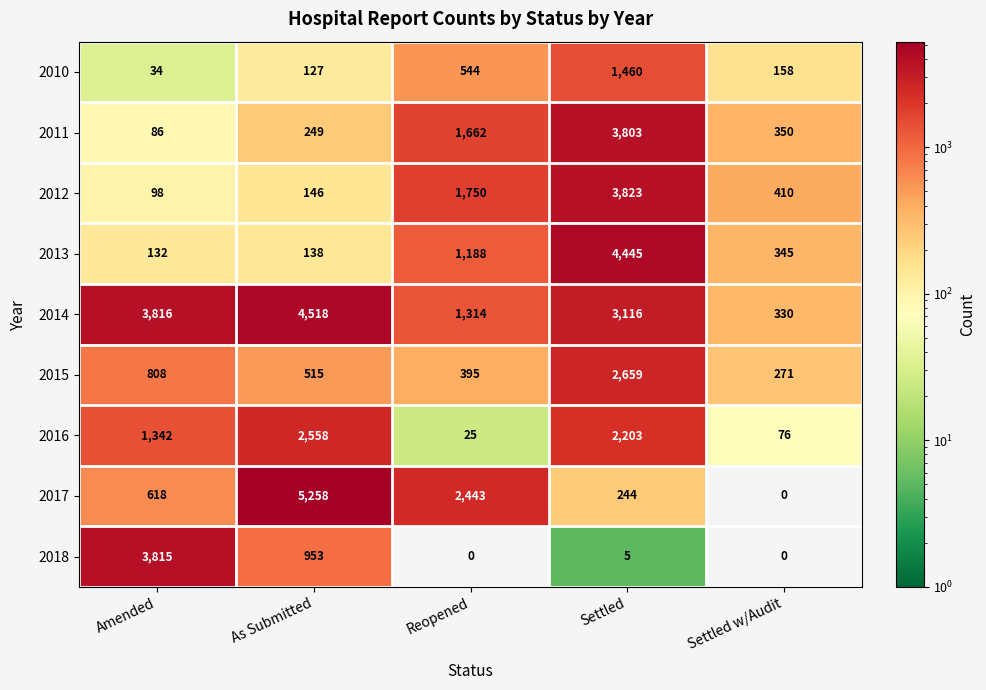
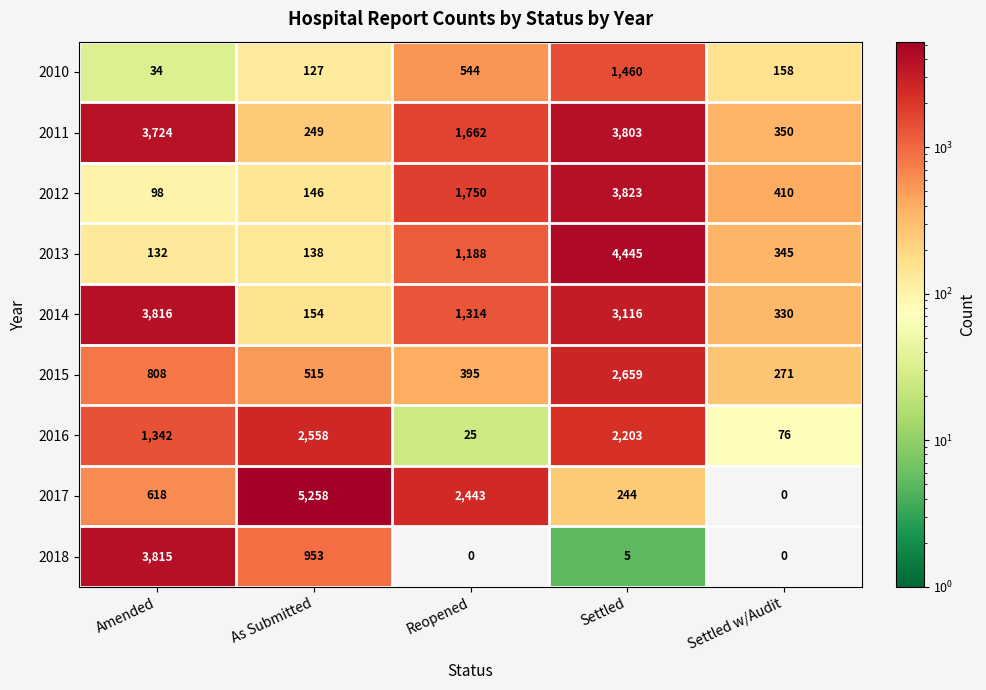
2011, Amended: 86 -> 3,724
2014, As Submitted: 4,518 -> 154
